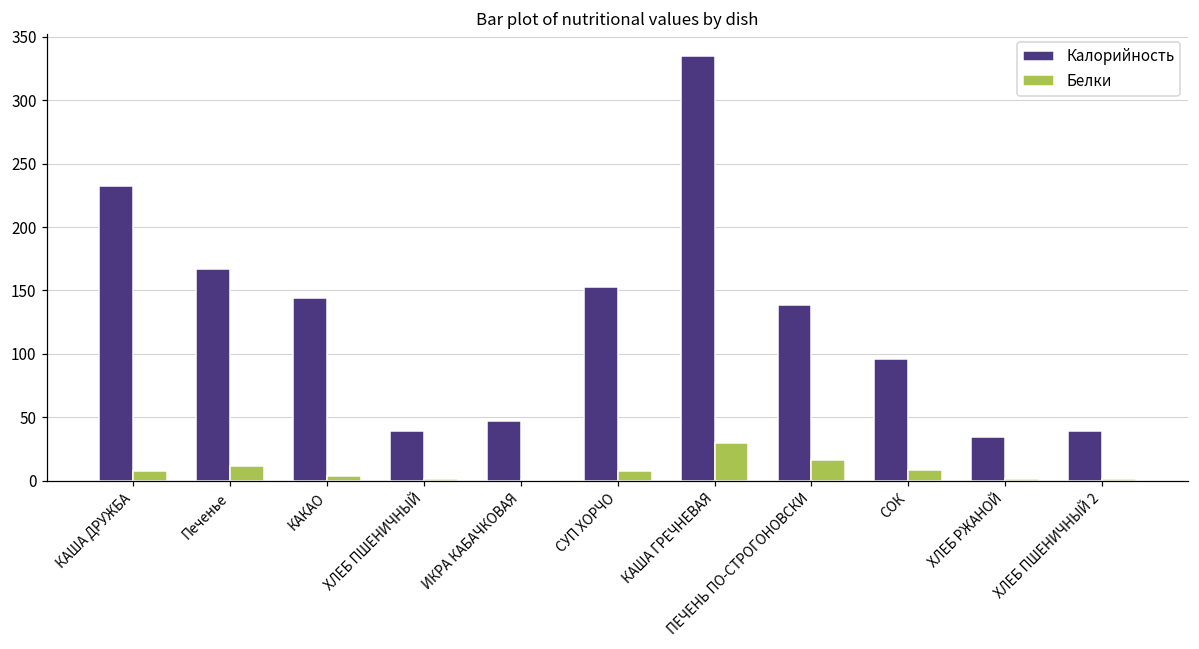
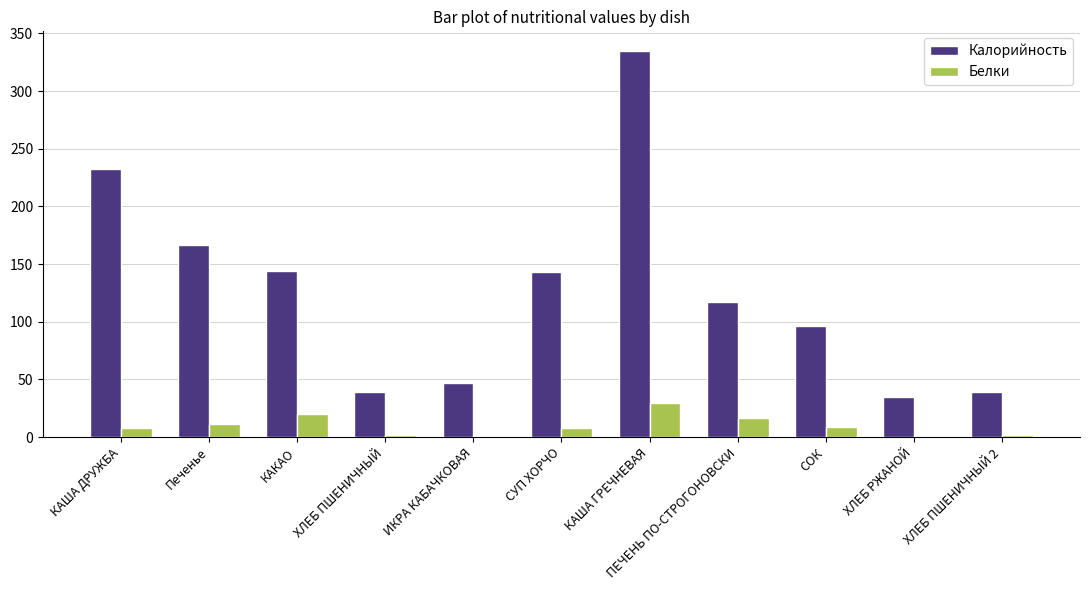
Белки, КАКАО: 4 -> 20
Калорийность, СУП ХОРЧО: 153 -> 143
Калорийность, ПЕЧЕНЬ ПО-СТРОГОНОВСКИ: 138 -> 117
